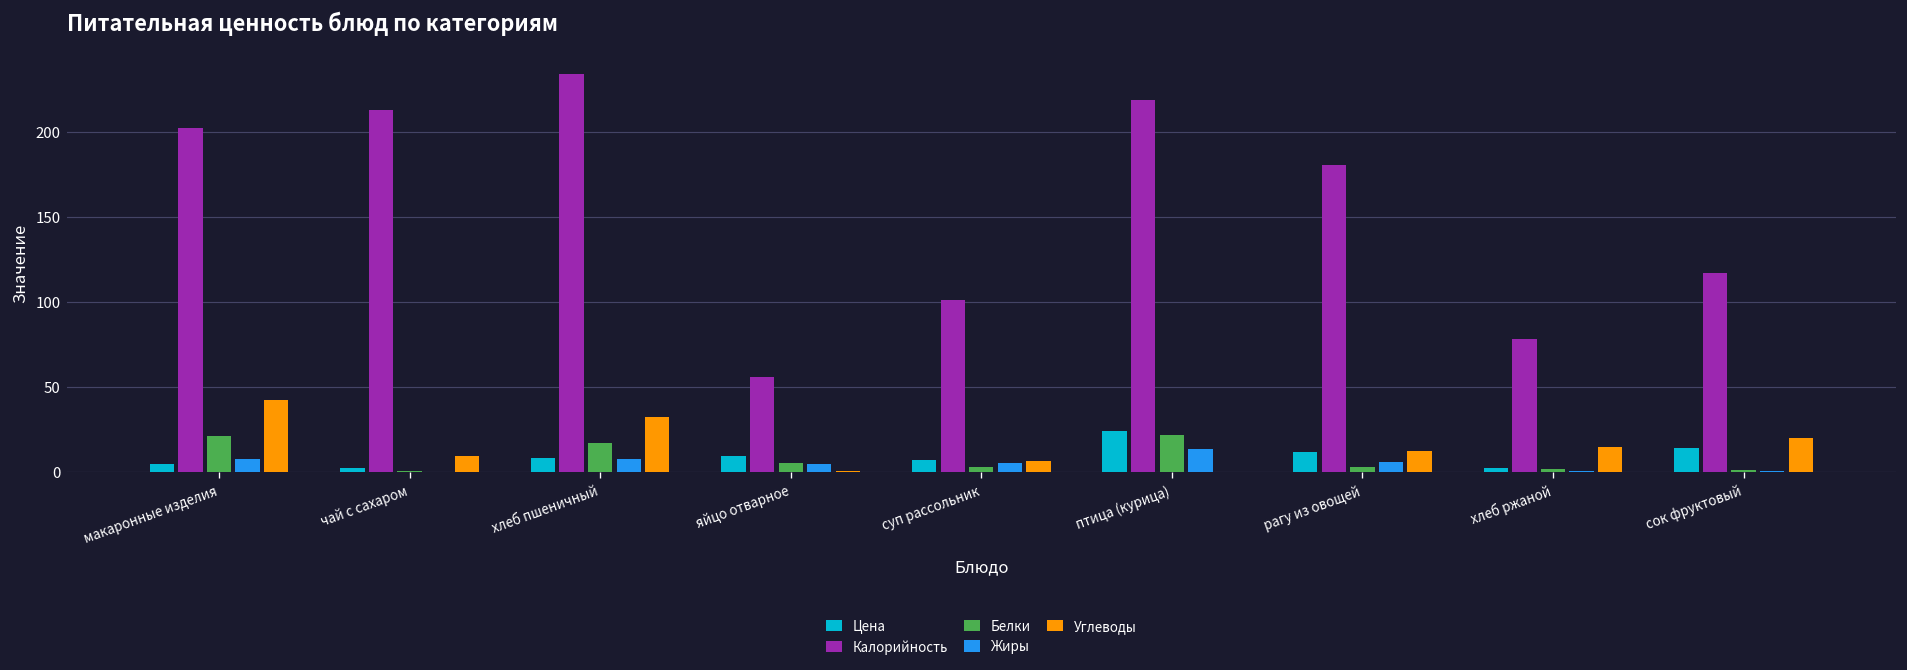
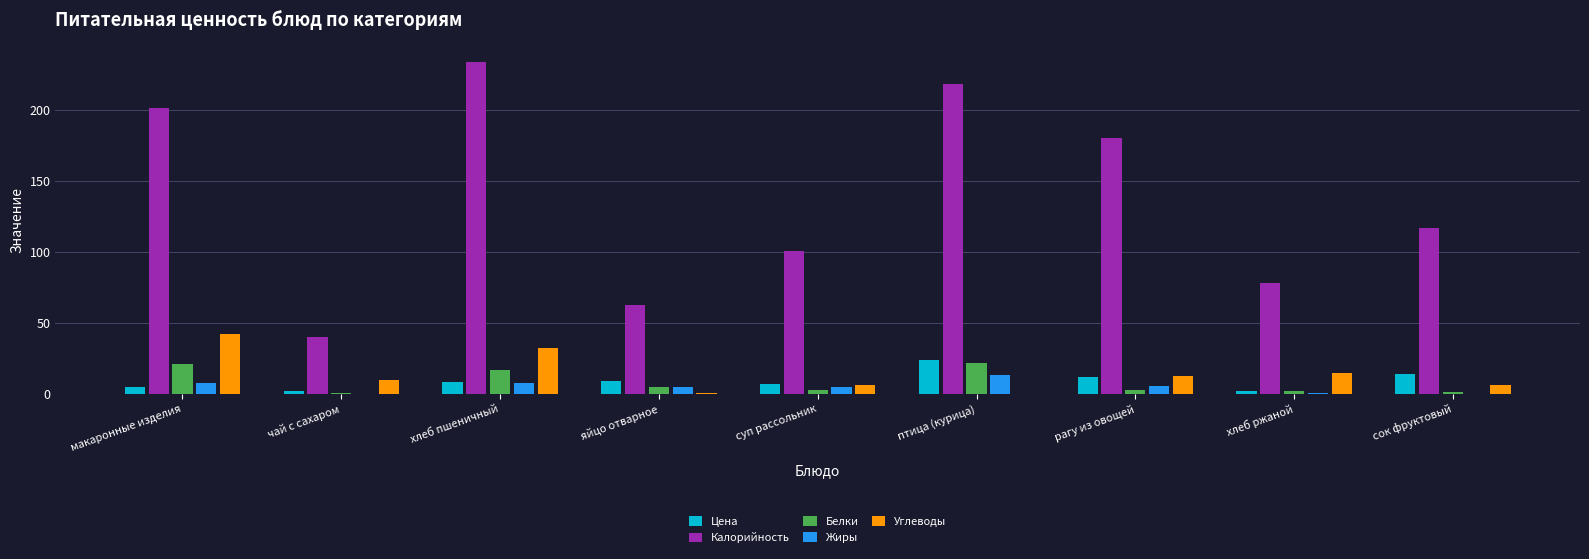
Калорийность, чай с сахаром: 212 -> 40
Калорийность, яйцо отварное: 56 -> 63
Углеводы, сок фруктовый: 20 -> 6
